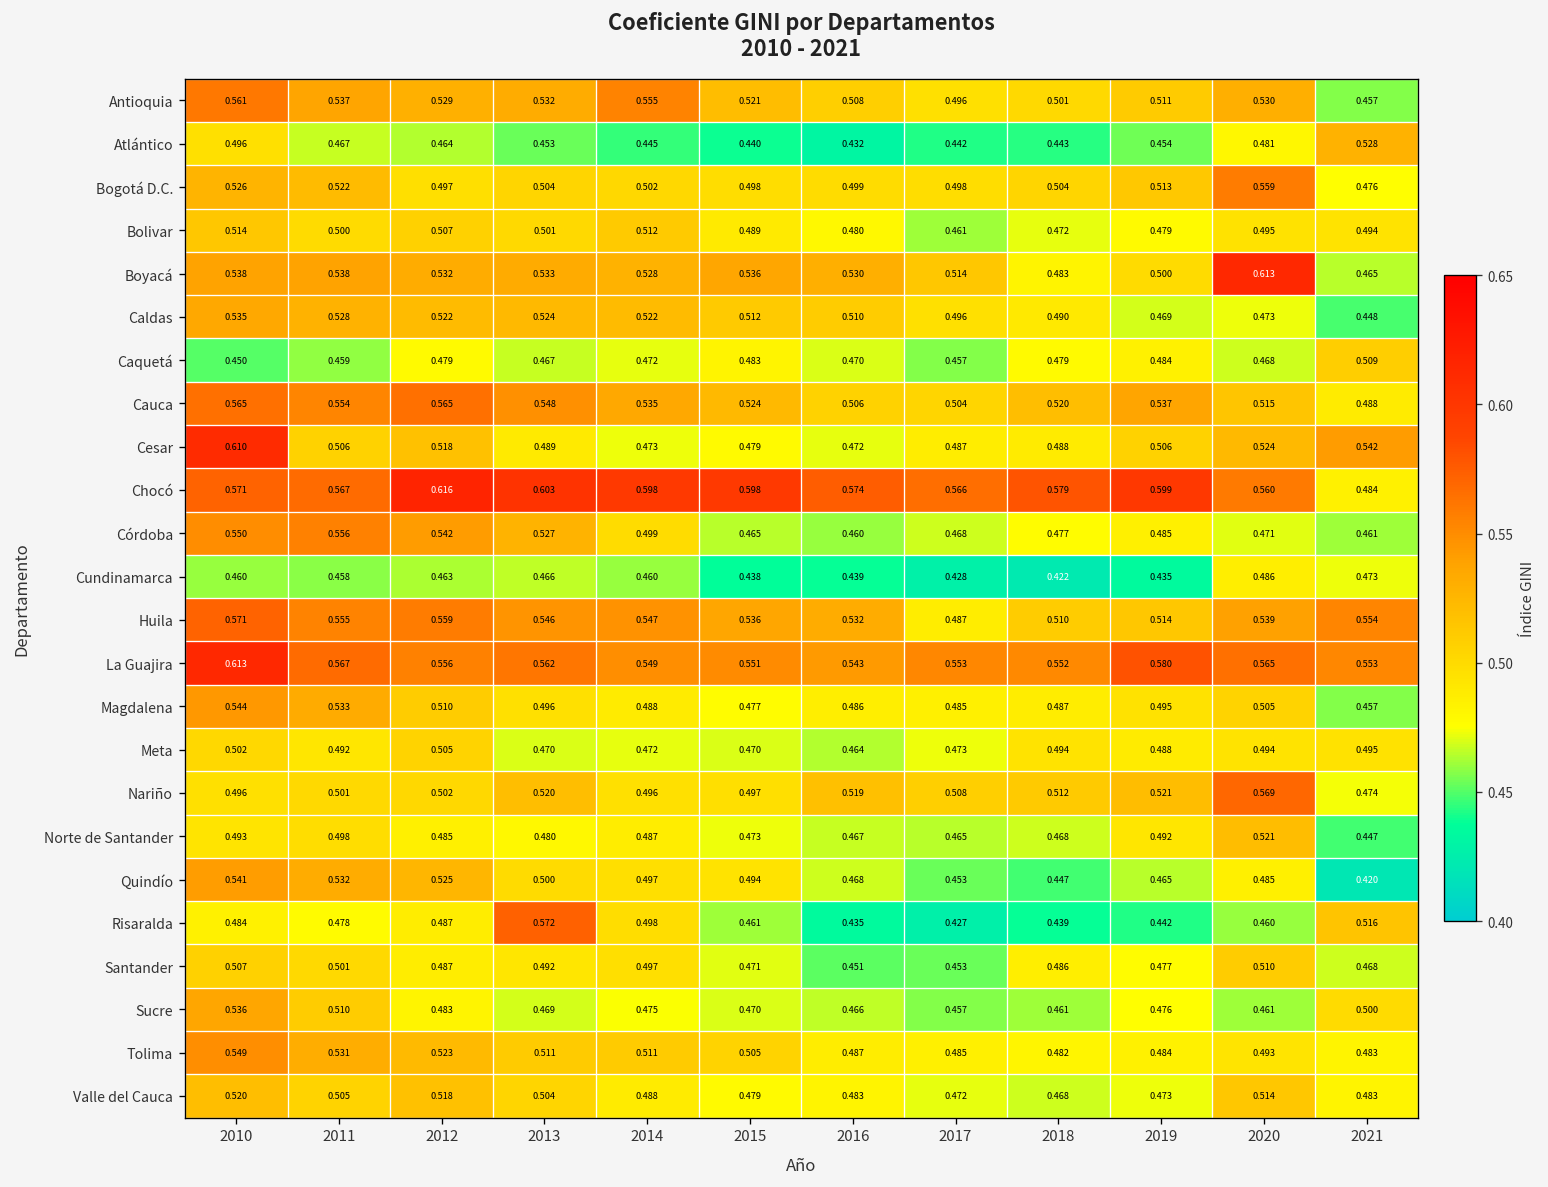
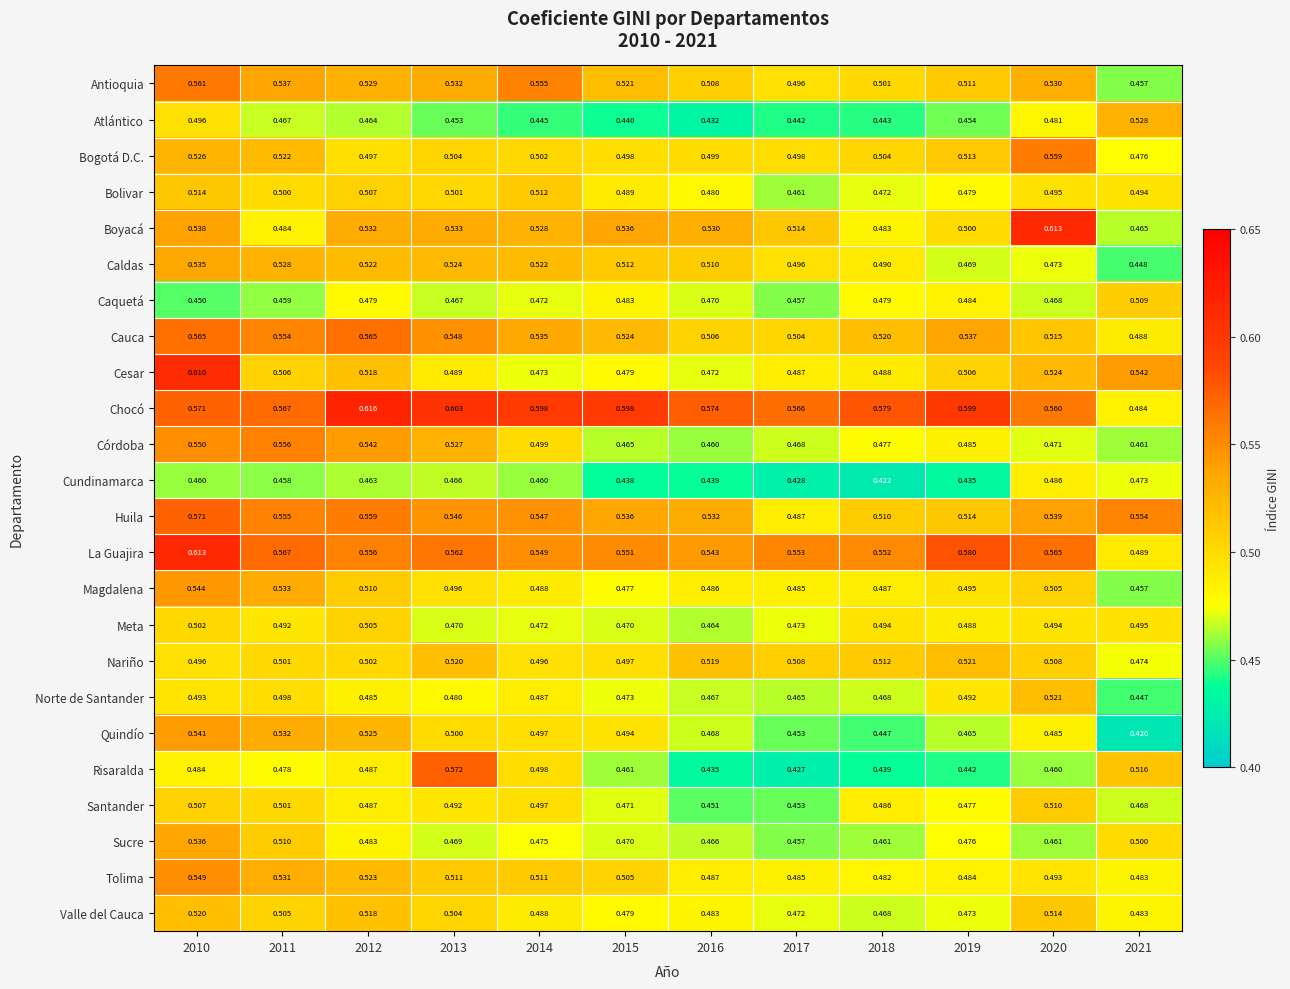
Boyacá, 2011: 0.538 -> 0.484
La Guajira, 2021: 0.553 -> 0.489
Nariño, 2020: 0.569 -> 0.508
